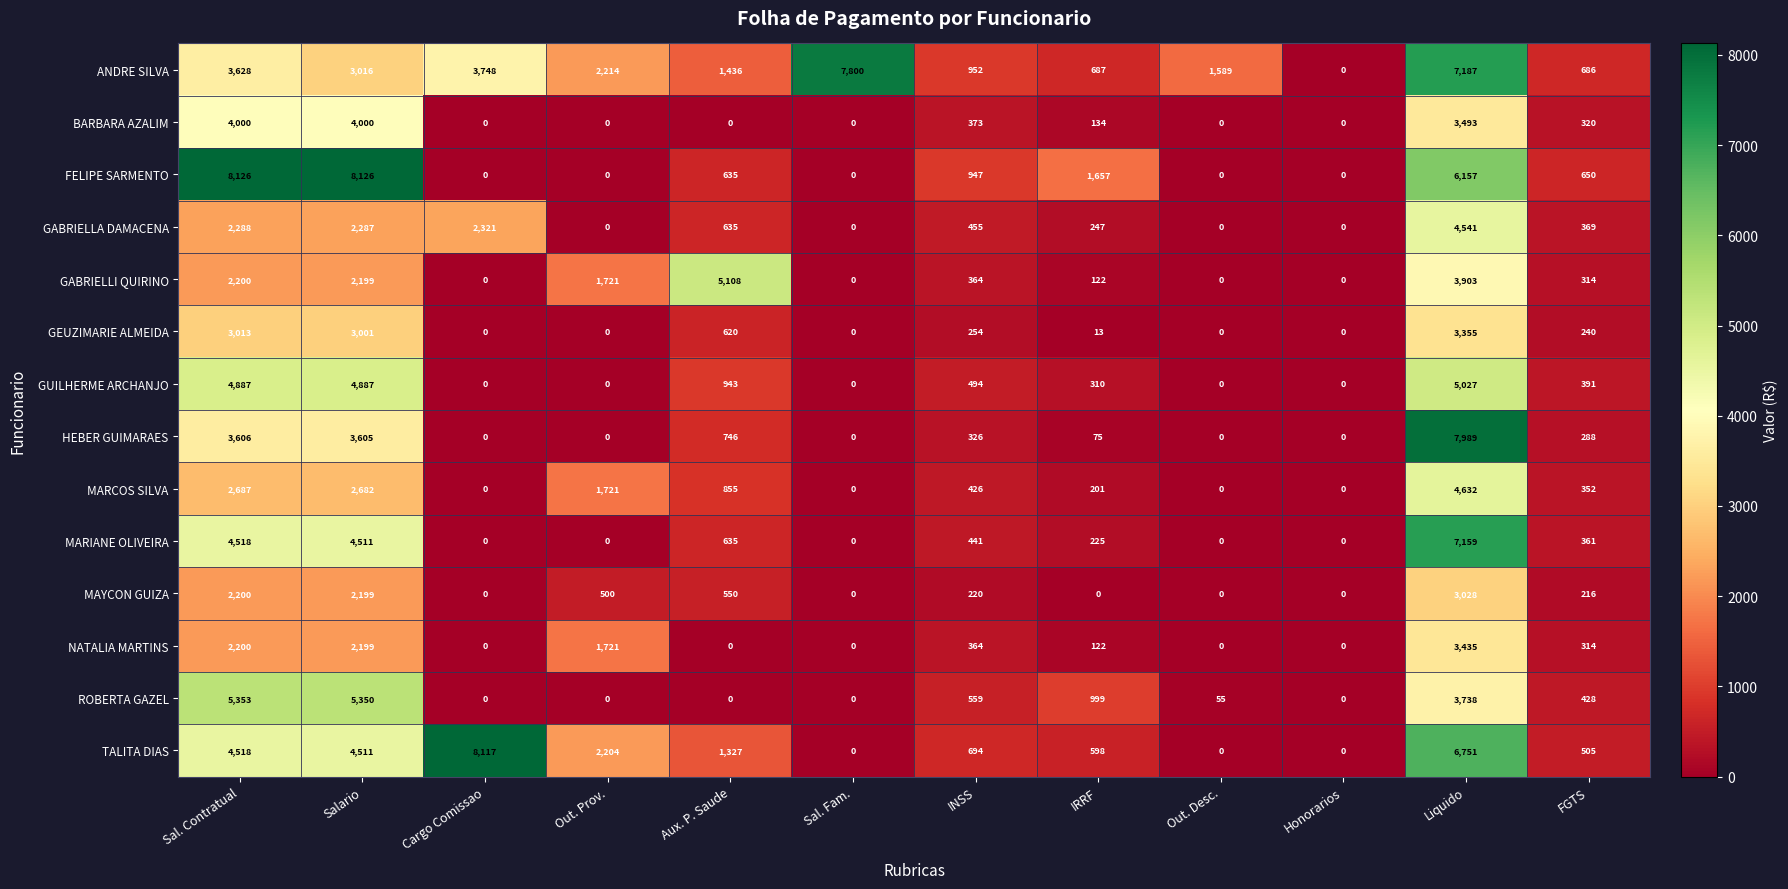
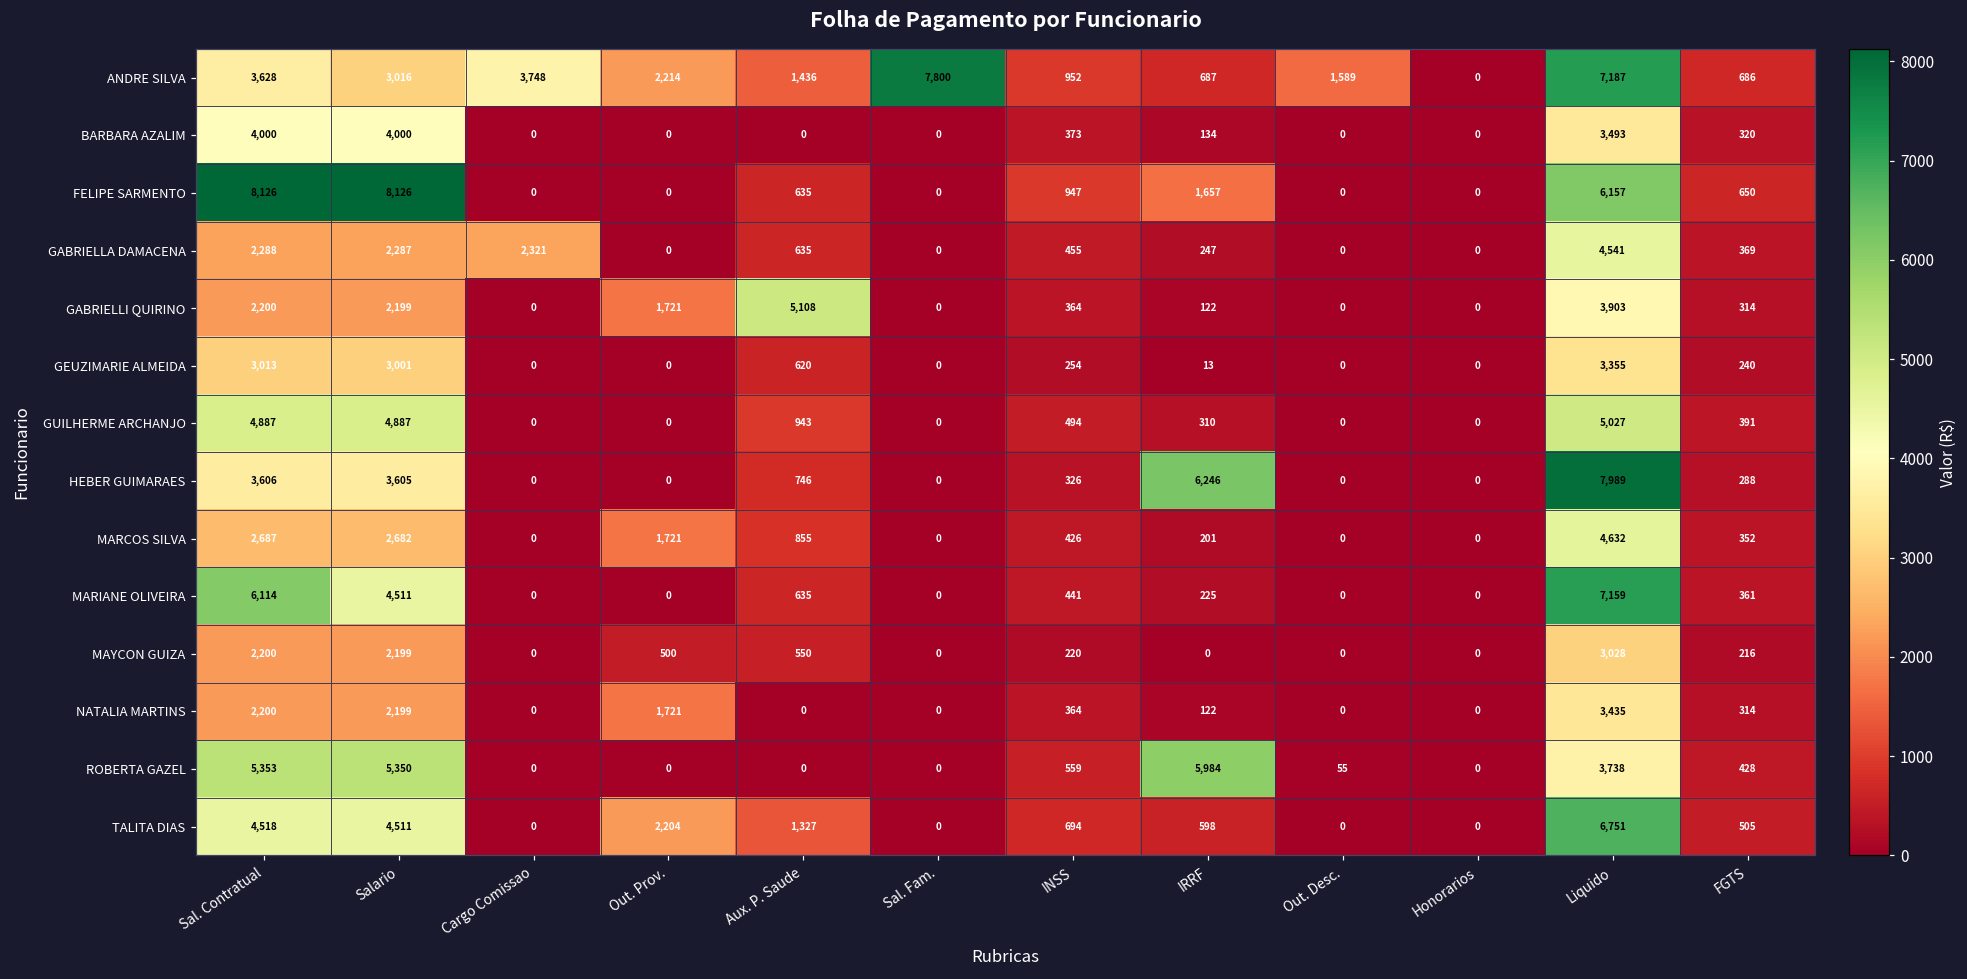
HEBER GUIMARAES, IRRF: 75 -> 6,246
MARIANE OLIVEIRA, Sal. Contratual: 4,518 -> 6,114
ROBERTA GAZEL, IRRF: 999 -> 5,984
TALITA DIAS, Cargo Comissao: 8,117 -> 0
